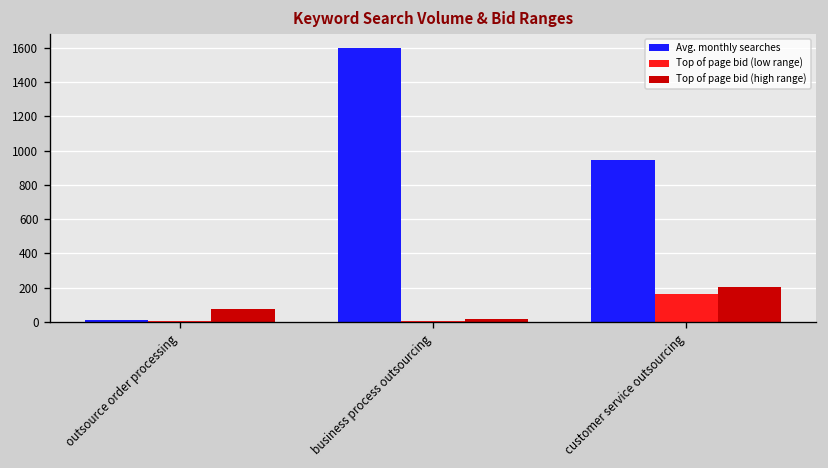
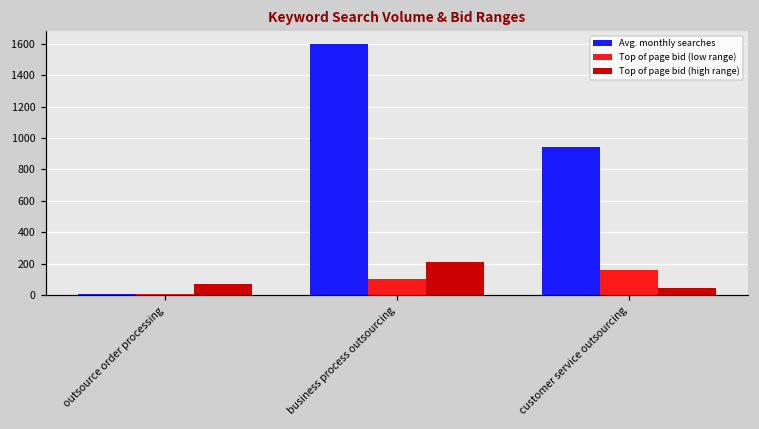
Top of page bid (low range), business process outsourcing: 10 -> 100
Top of page bid (high range), business process outsourcing: 20 -> 210
Top of page bid (high range), customer service outsourcing: 200 -> 40
